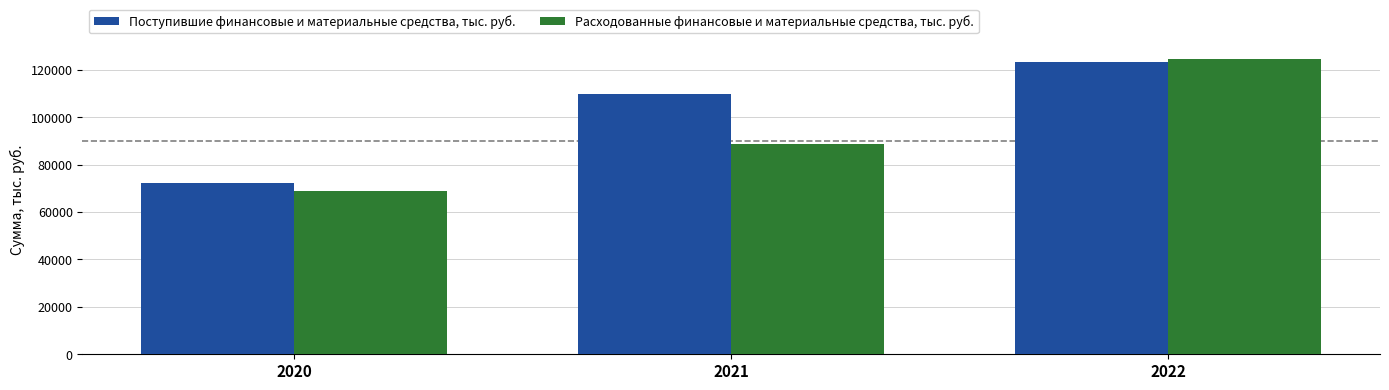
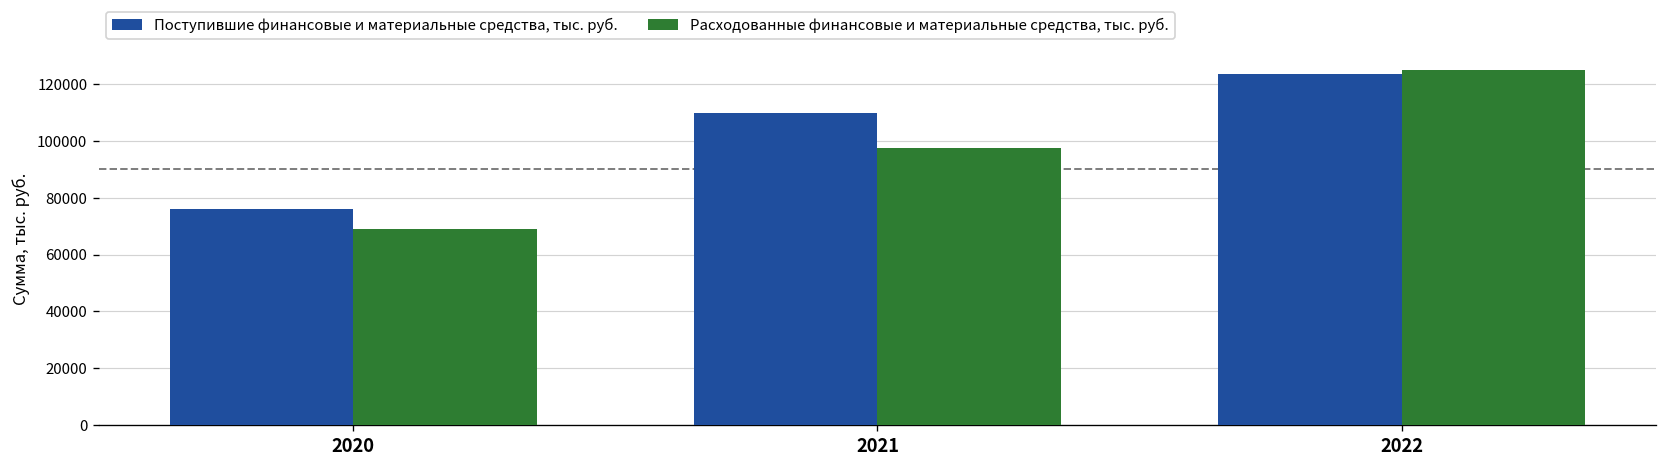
Поступившие финансовые и материальные средства, тыс. руб., 2020: 72000 -> 76000
Расходованные финансовые и материальные средства, тыс. руб., 2021: 89000 -> 98000
